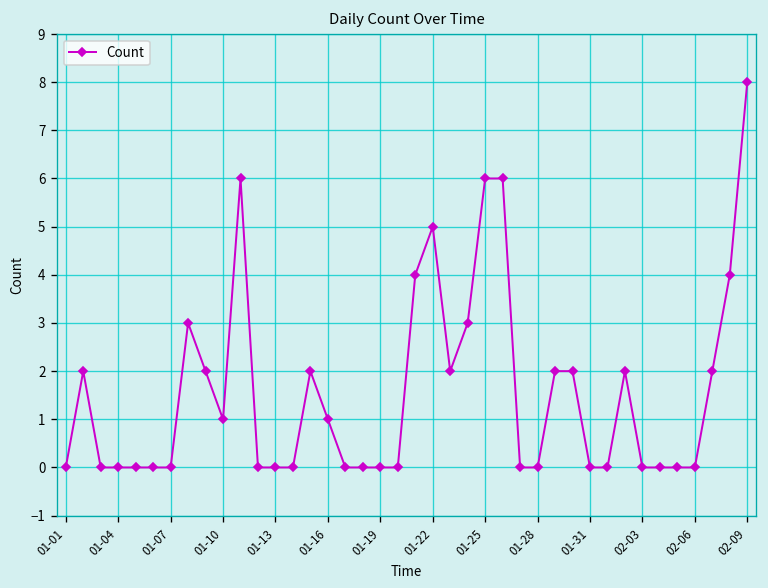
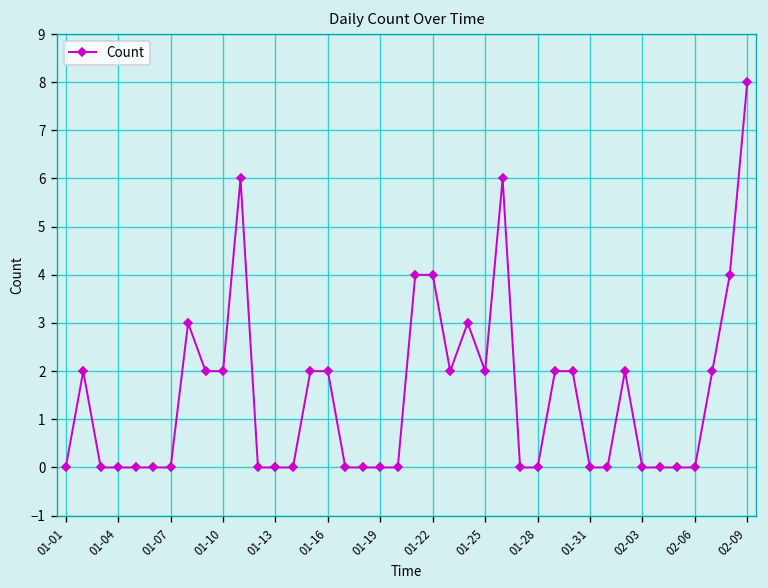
01-10: 1 -> 2
01-16: 1 -> 2
01-22: 5 -> 4
01-25: 6 -> 2
